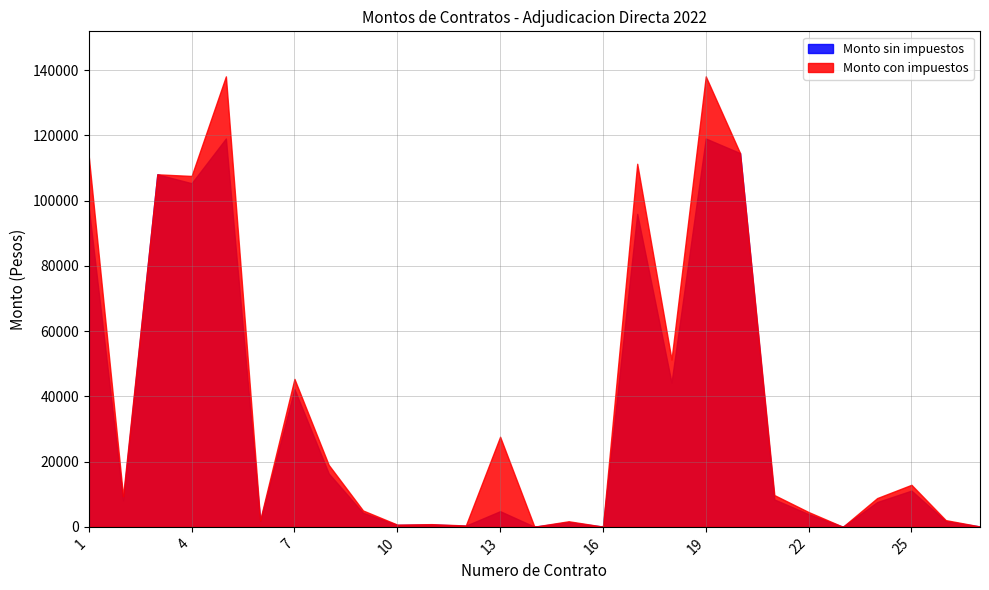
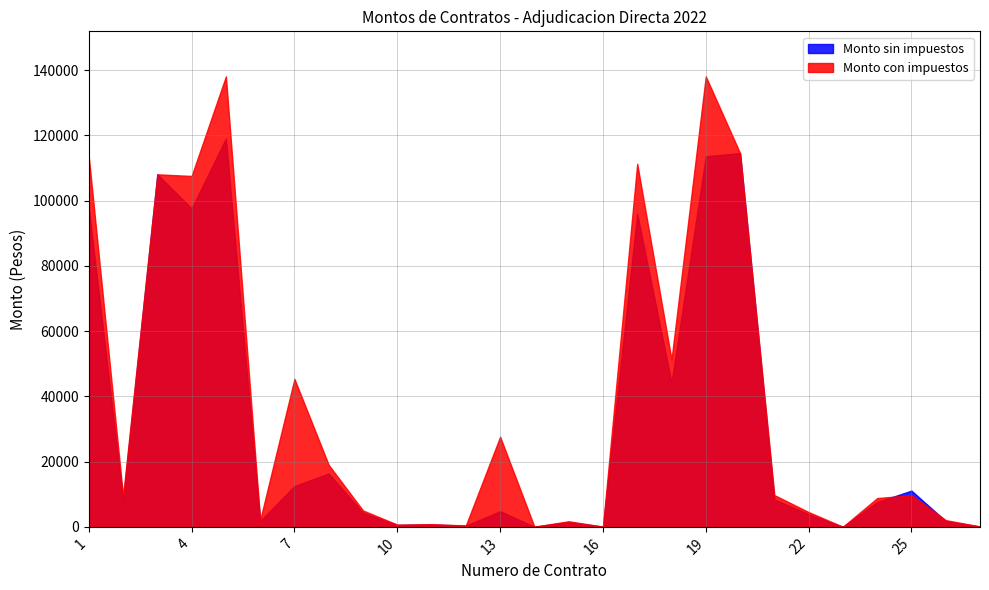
Monto sin impuestos, 4: 105000 -> 98000
Monto sin impuestos, 7: 42000 -> 13000
Monto sin impuestos, 19: 119000 -> 114000
Monto con impuestos, 25: 13000 -> 10000
